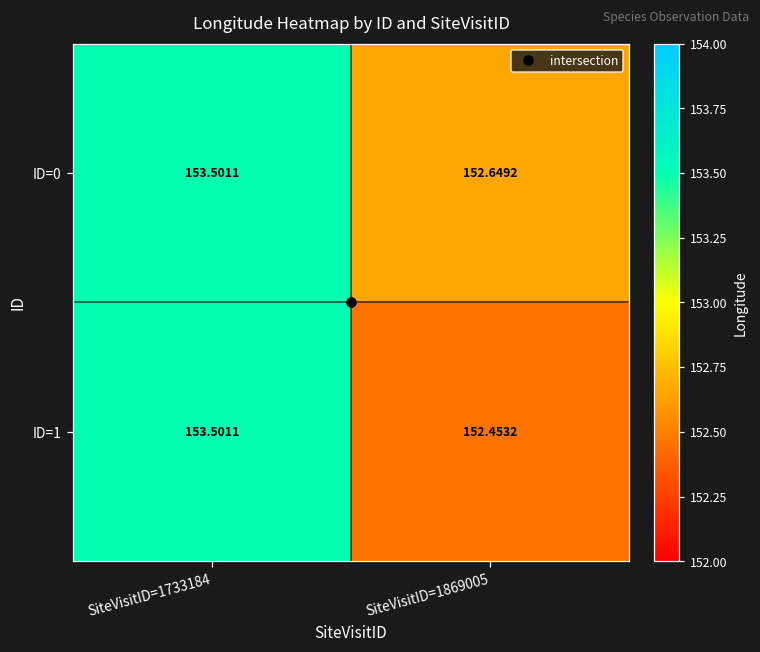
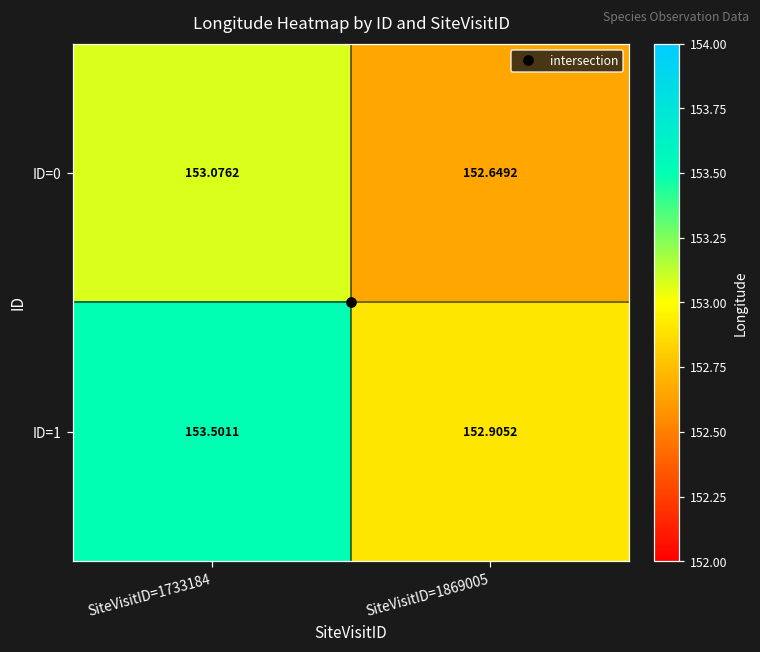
ID=0, SiteVisitID=1733184: 153.5011 -> 153.0762
ID=1, SiteVisitID=1869005: 152.4532 -> 152.9052
